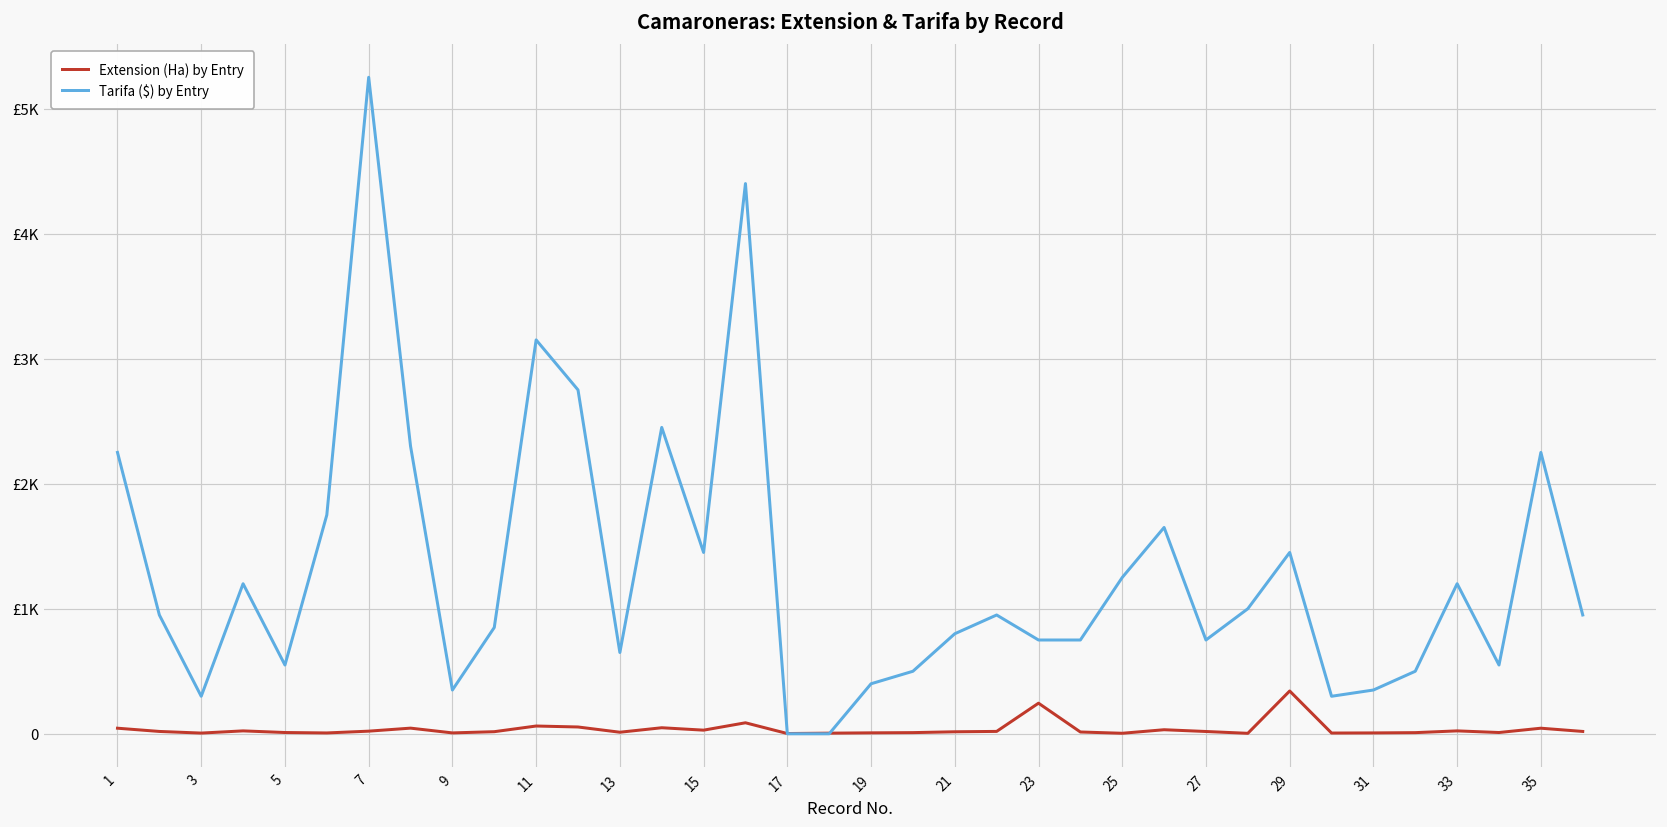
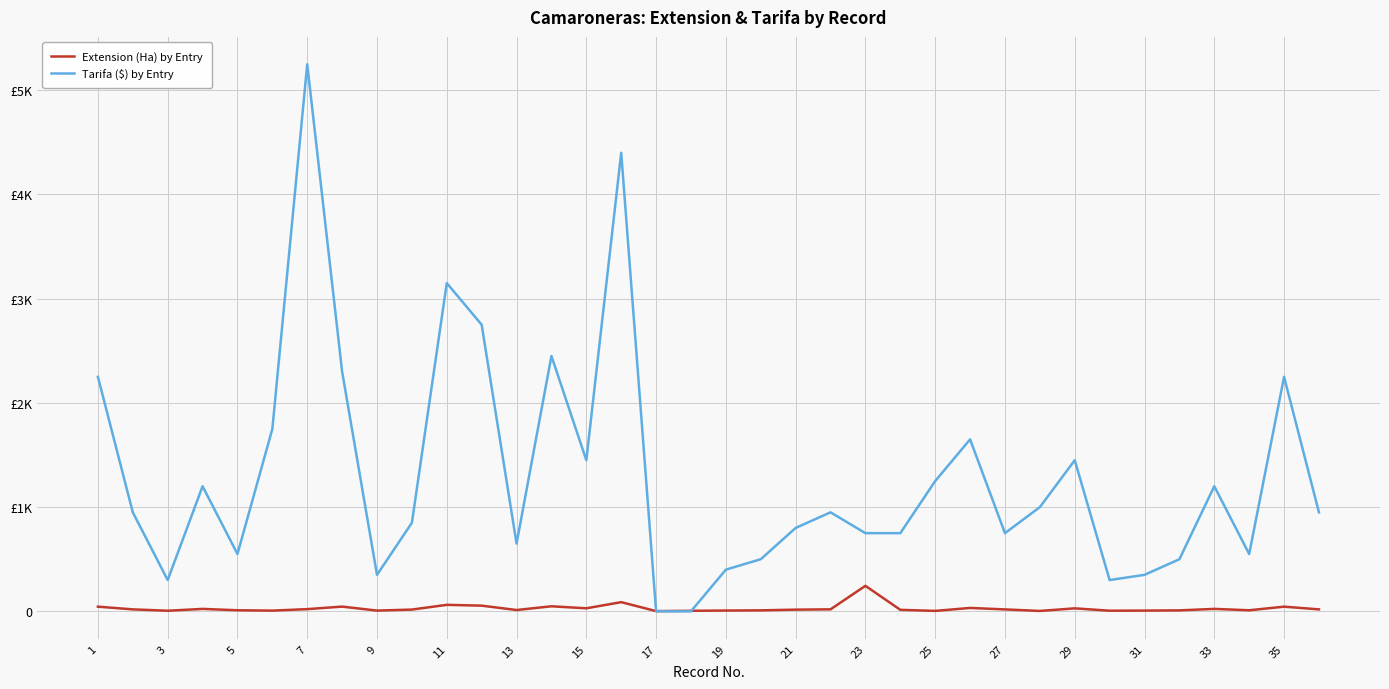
Extension (Ha) by Entry, 29: £340 -> £30
